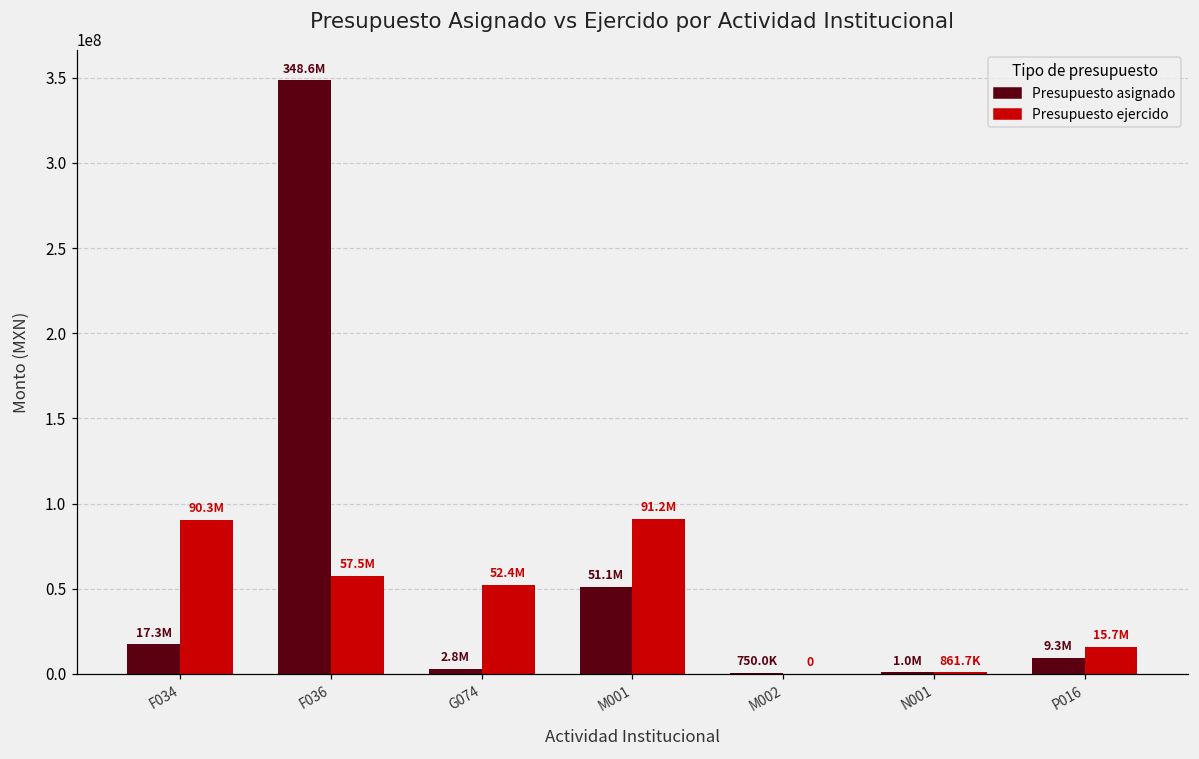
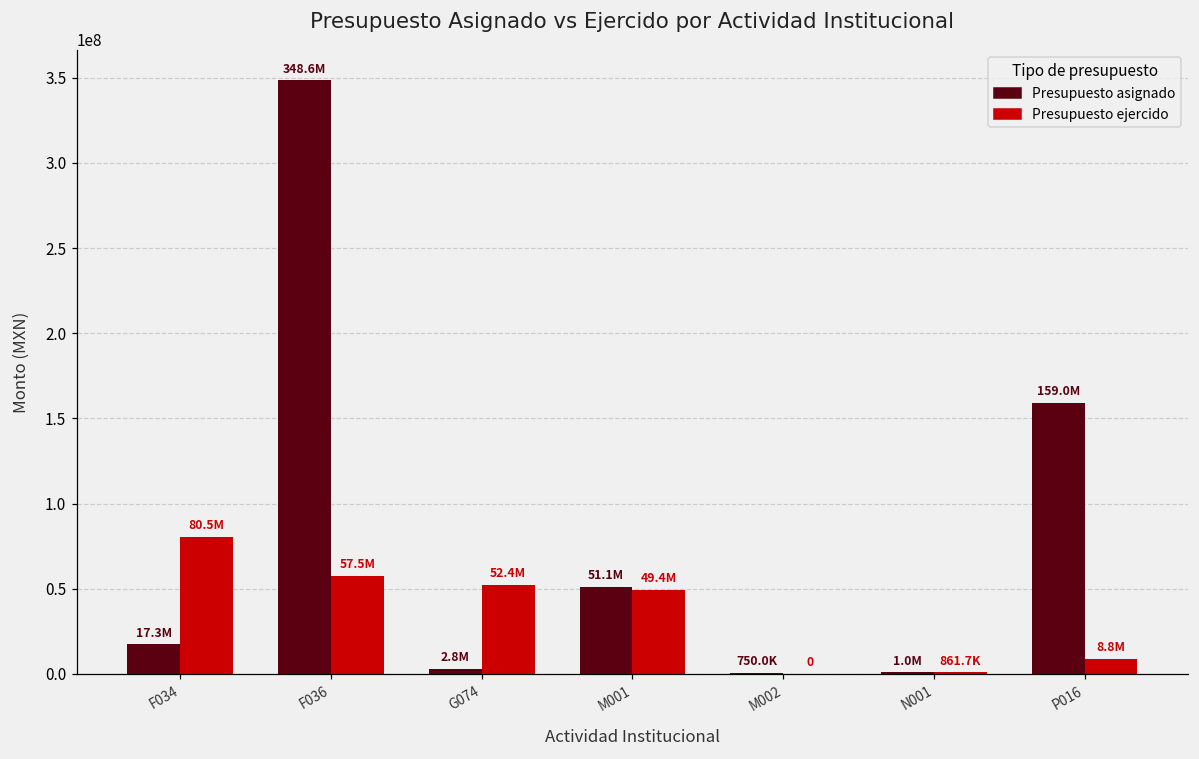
Presupuesto ejercido, F034: 90.3M -> 80.5M
Presupuesto ejercido, M001: 91.2M -> 49.4M
Presupuesto asignado, P016: 9.3M -> 159.0M
Presupuesto ejercido, P016: 15.7M -> 8.8M
